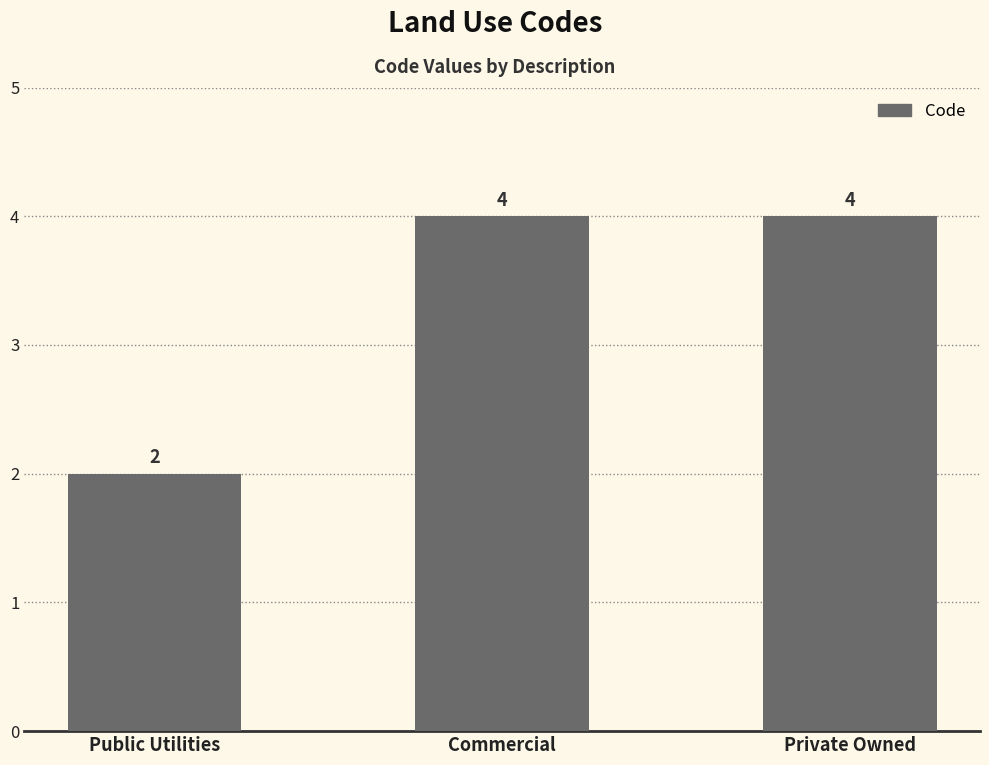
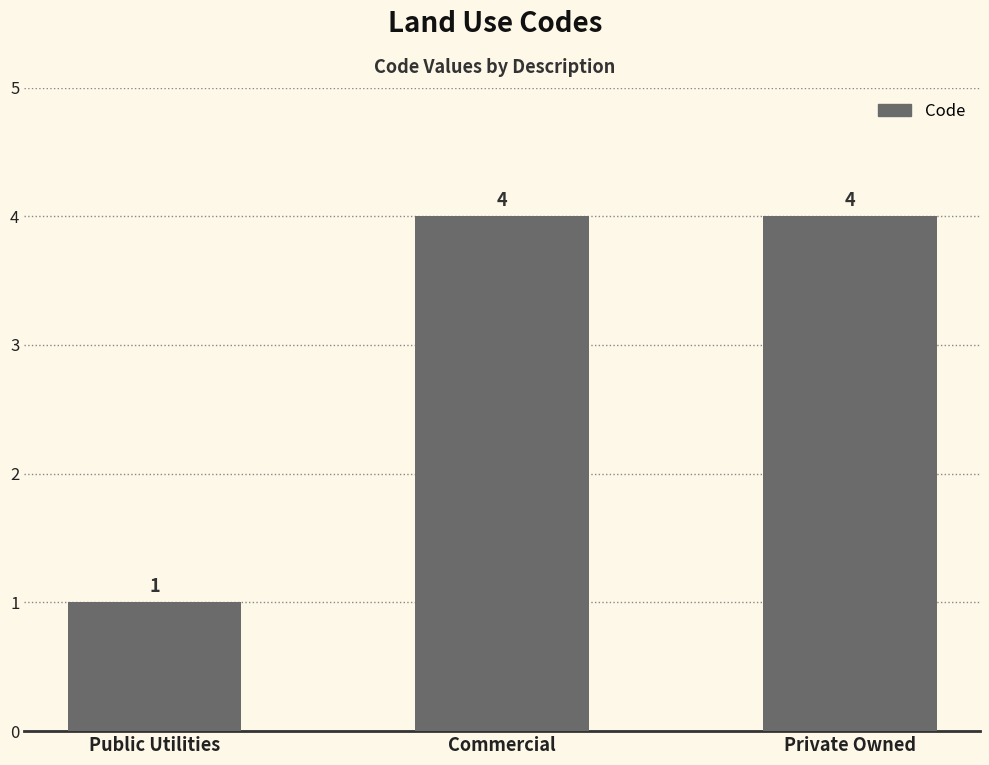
Public Utilities: 2 -> 1
